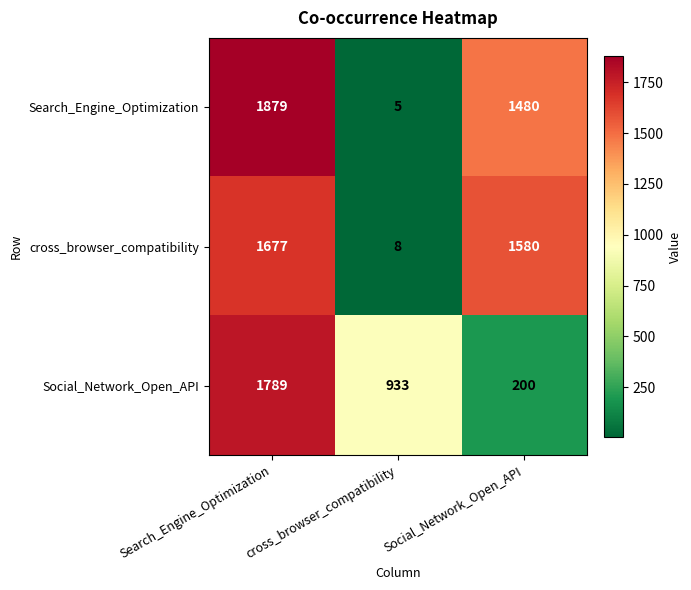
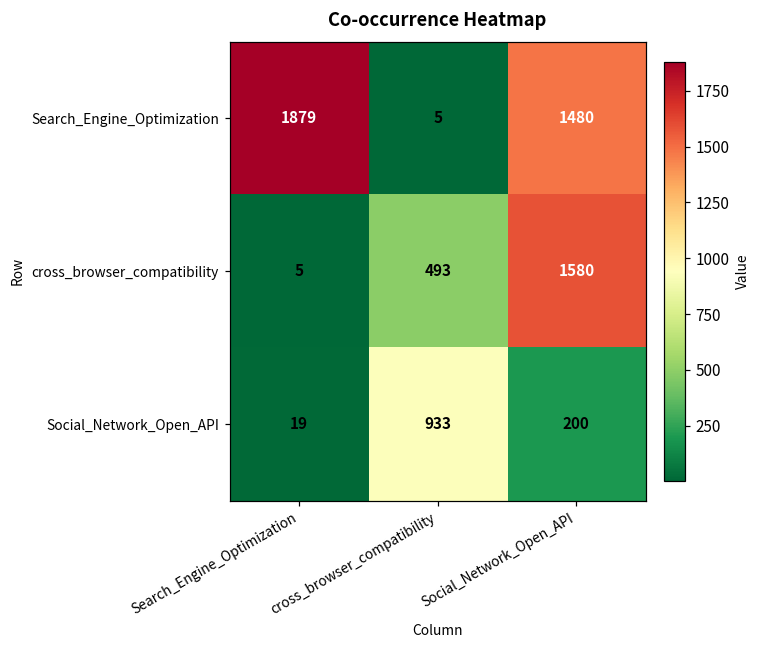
cross_browser_compatibility, Search_Engine_Optimization: 1677 -> 5
cross_browser_compatibility, cross_browser_compatibility: 8 -> 493
Social_Network_Open_API, Search_Engine_Optimization: 1789 -> 19
